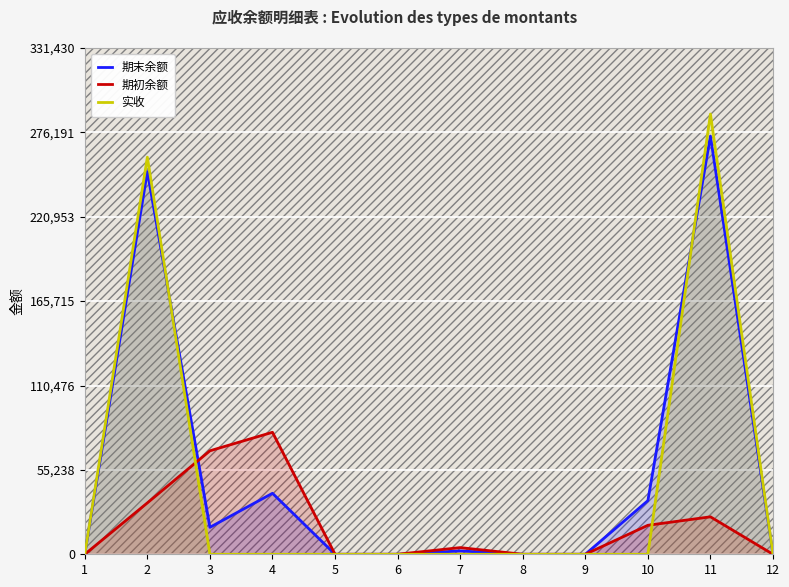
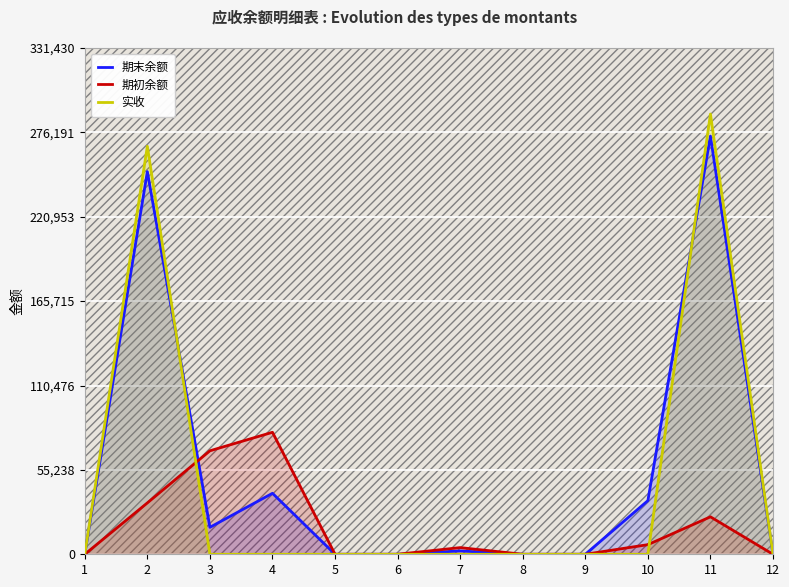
实收, 2: 260,000 -> 267,000
期初余额, 10: 19,000 -> 6,000
